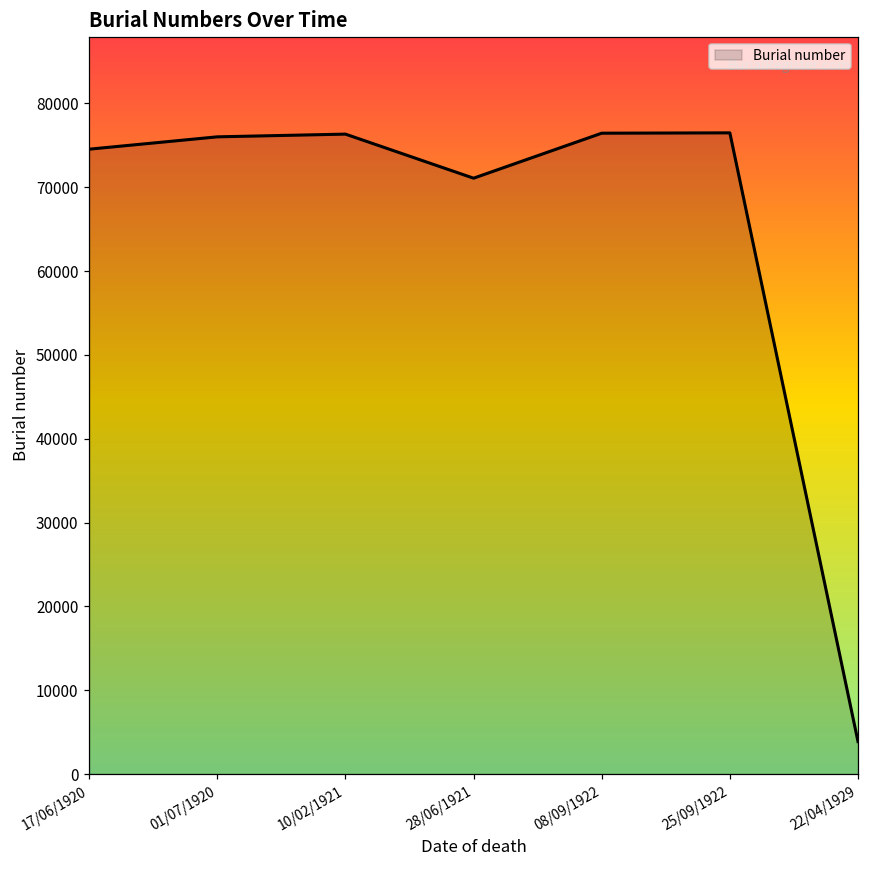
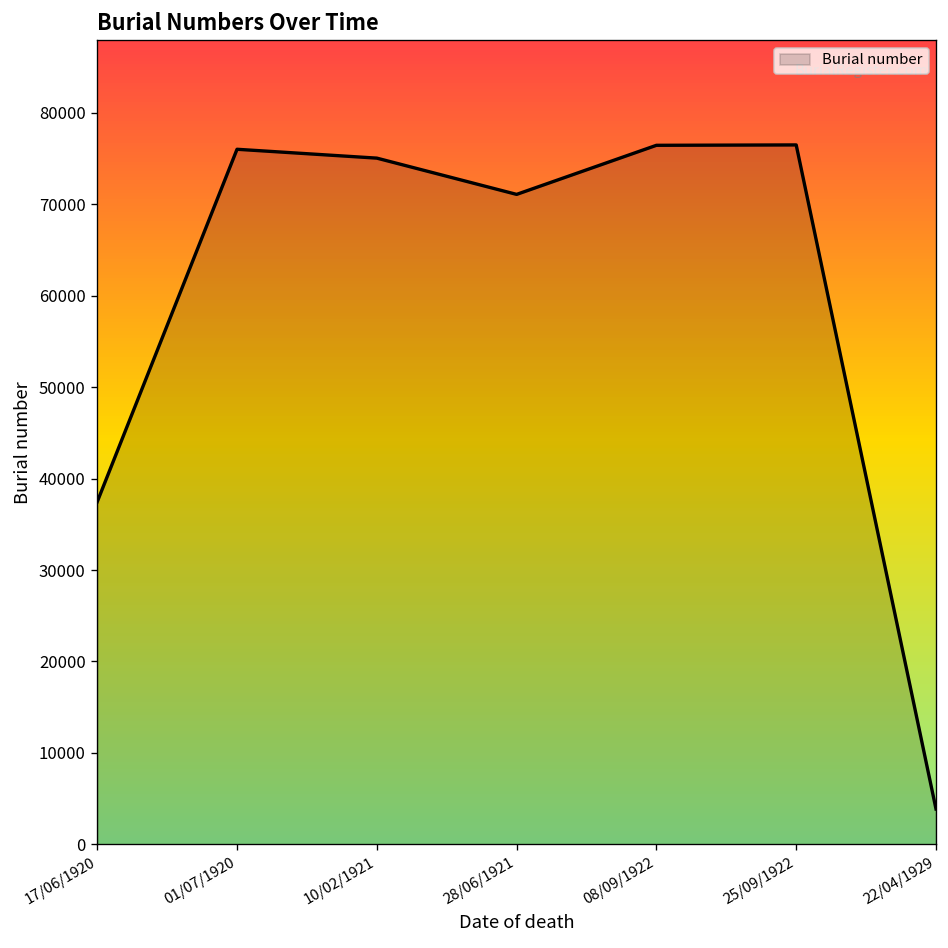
17/06/1920: 75000 -> 37000
10/02/1921: 76000 -> 75000
